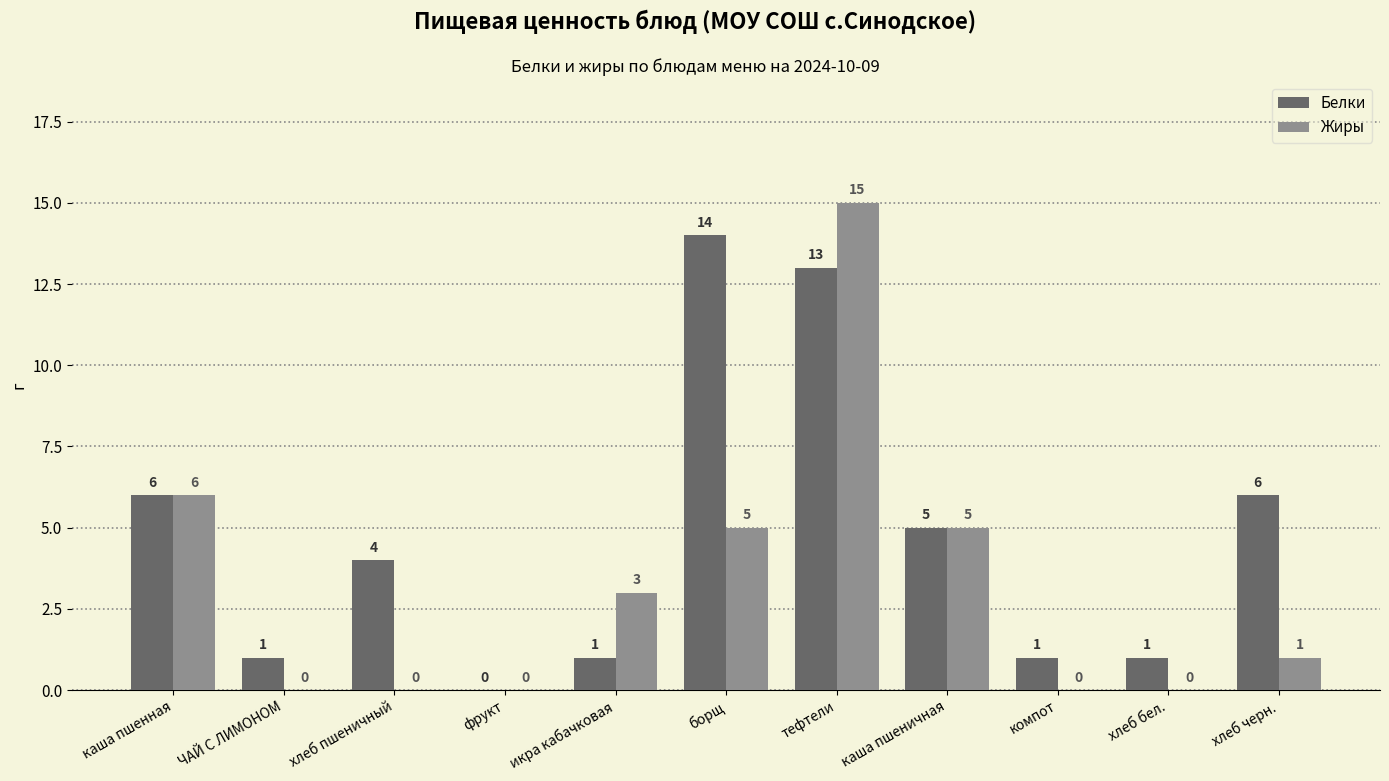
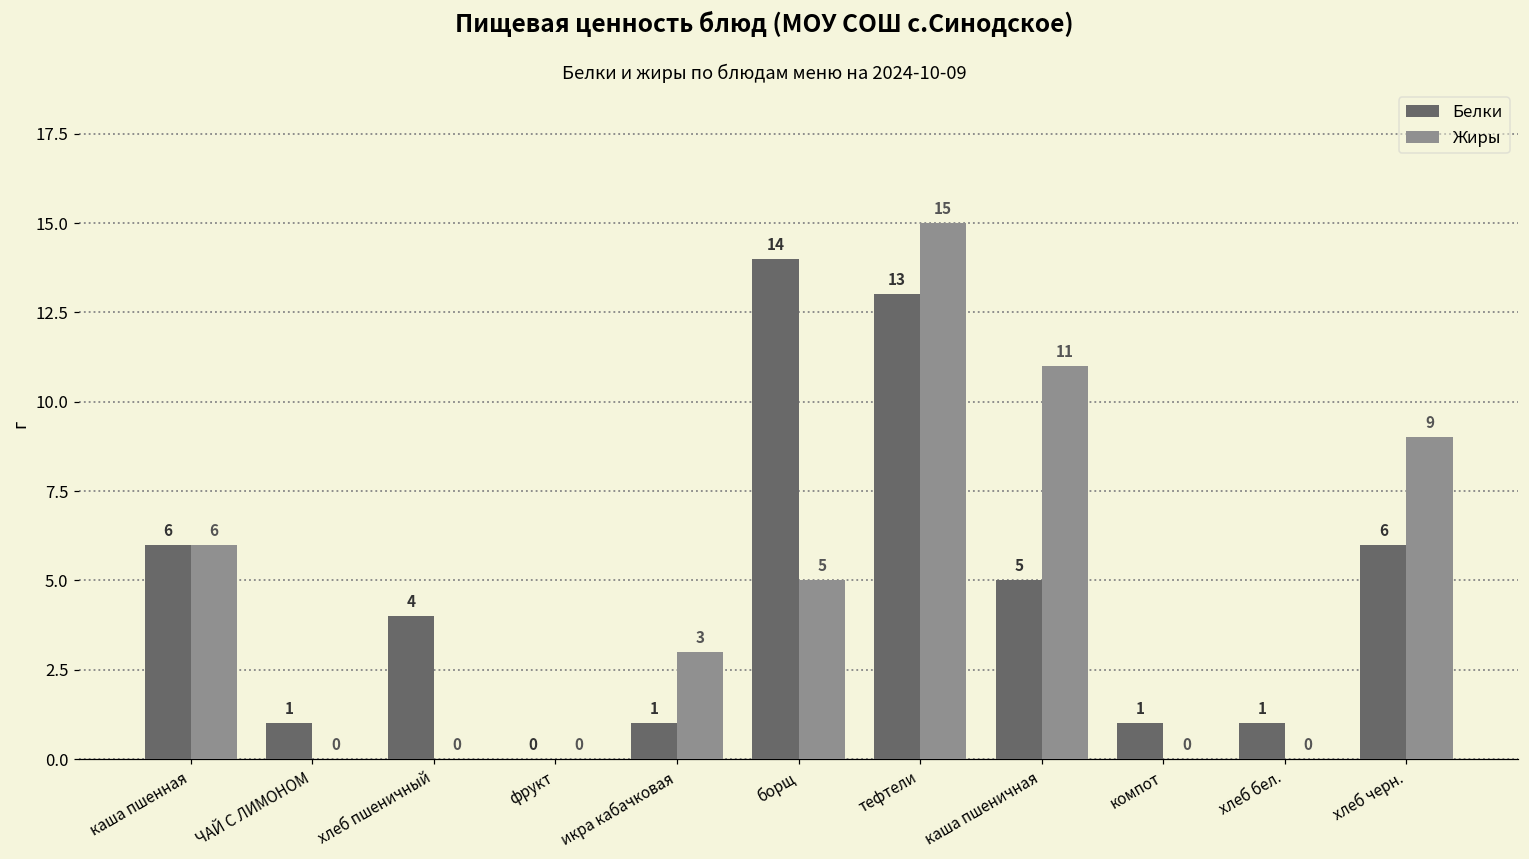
Жиры, каша пшеничная: 5 -> 11
Жиры, хлеб черн.: 1 -> 9
